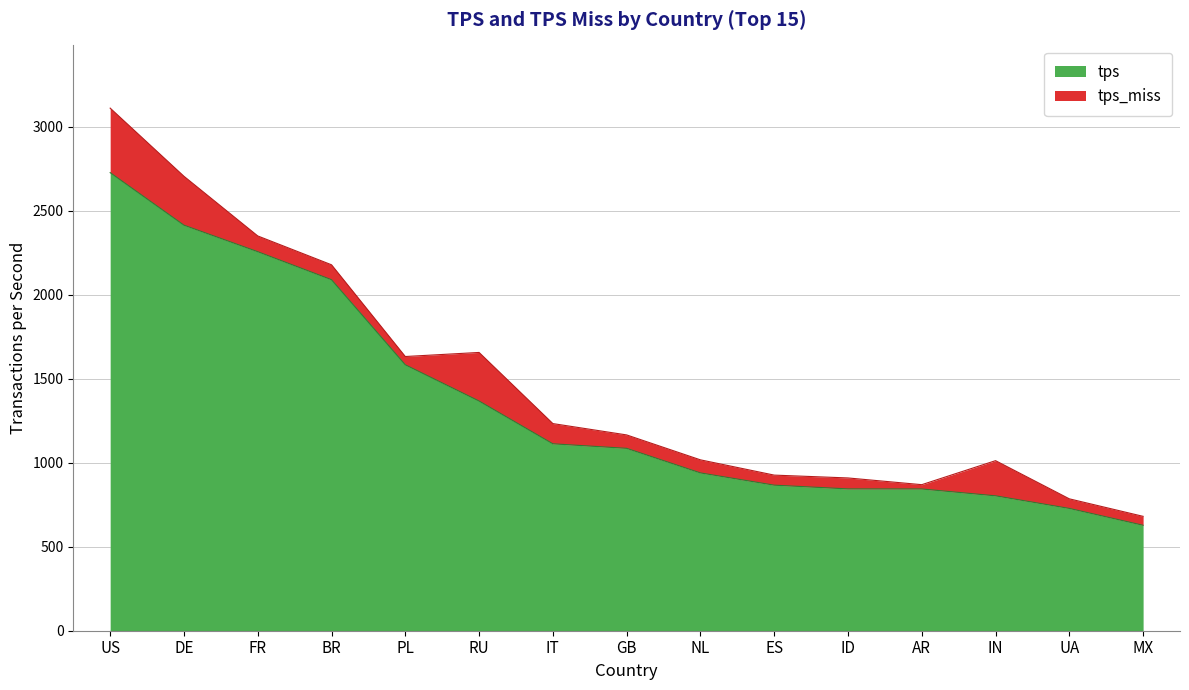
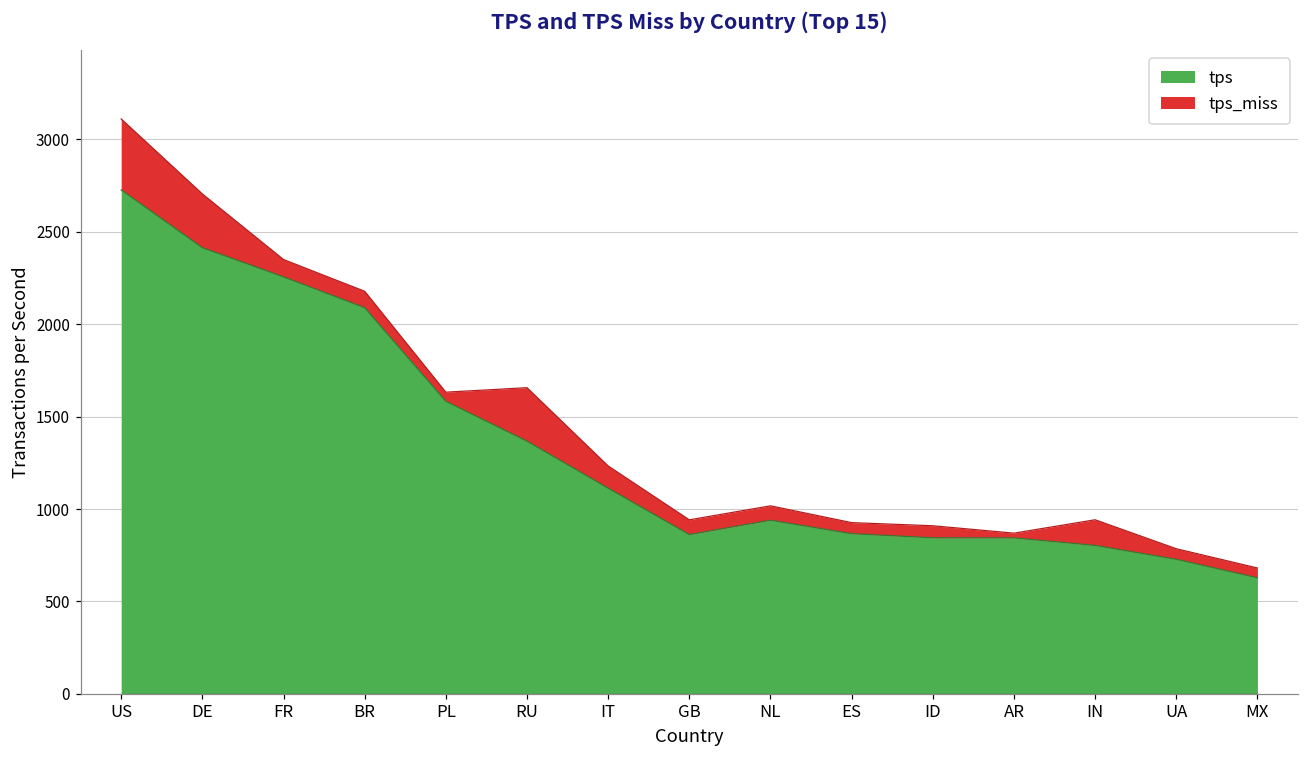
tps, GB: 1090 -> 860
tps_miss, IN: 210 -> 140
